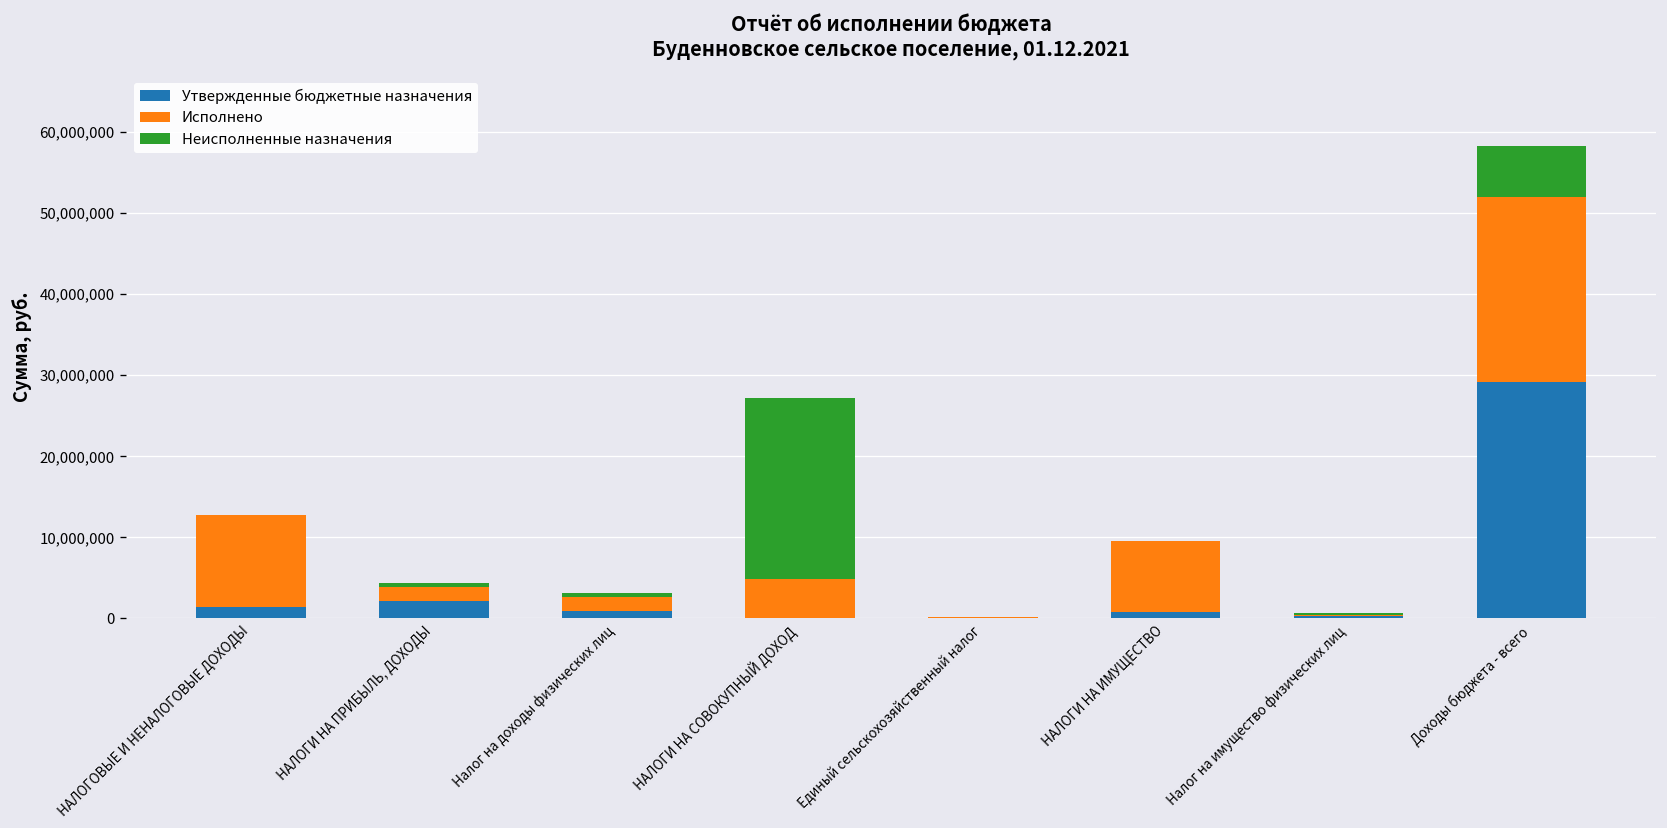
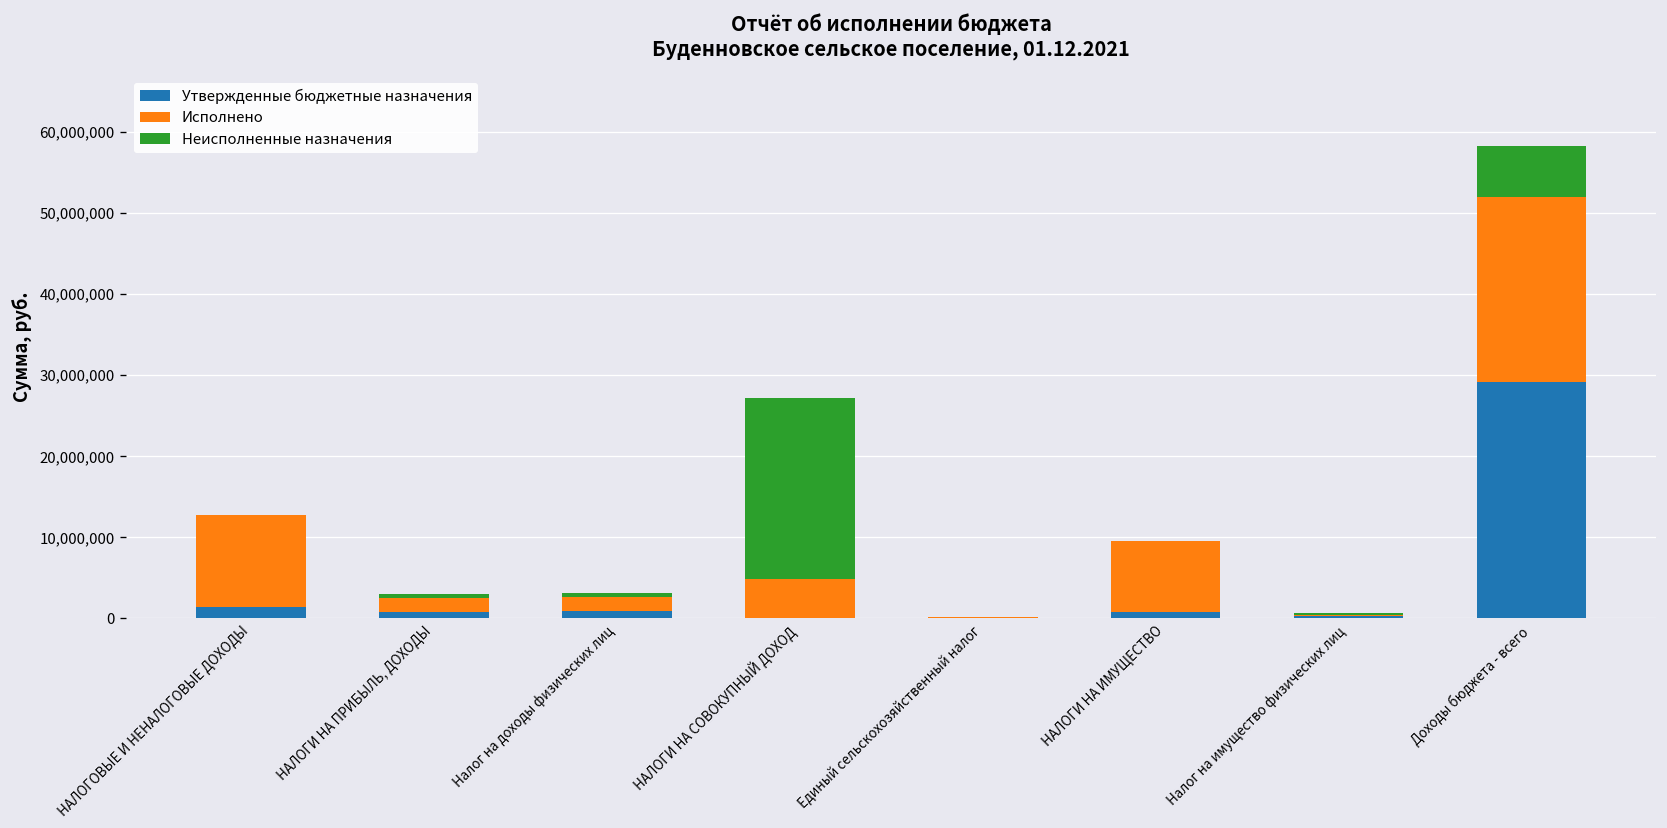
Утвержденные бюджетные назначения, НАЛОГИ НА ПРИБЫЛЬ, ДОХОДЫ: 2,000,000 -> 1,000,000
